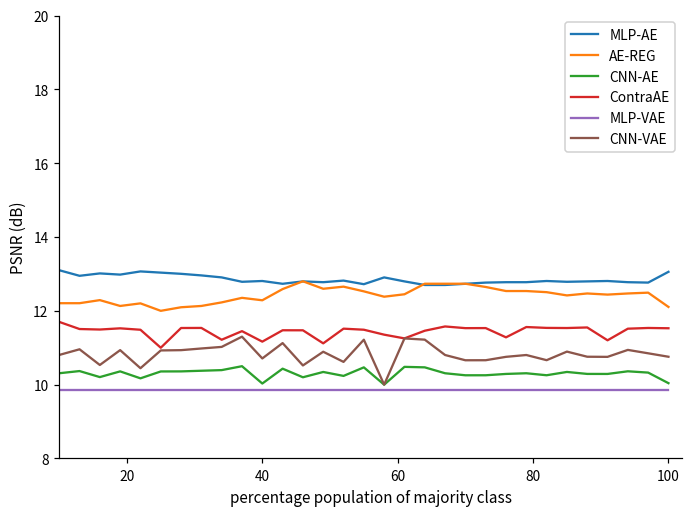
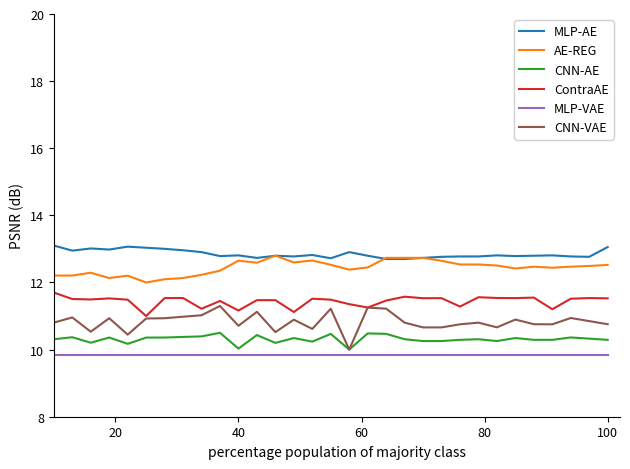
AE-REG, 40: 12.3 -> 12.7
AE-REG, 100: 12.1 -> 12.5
CNN-AE, 100: 10.0 -> 10.3
